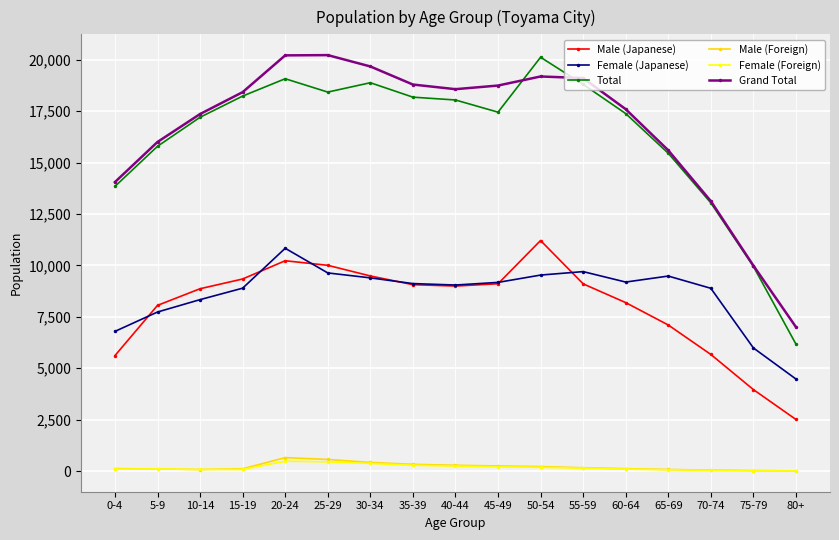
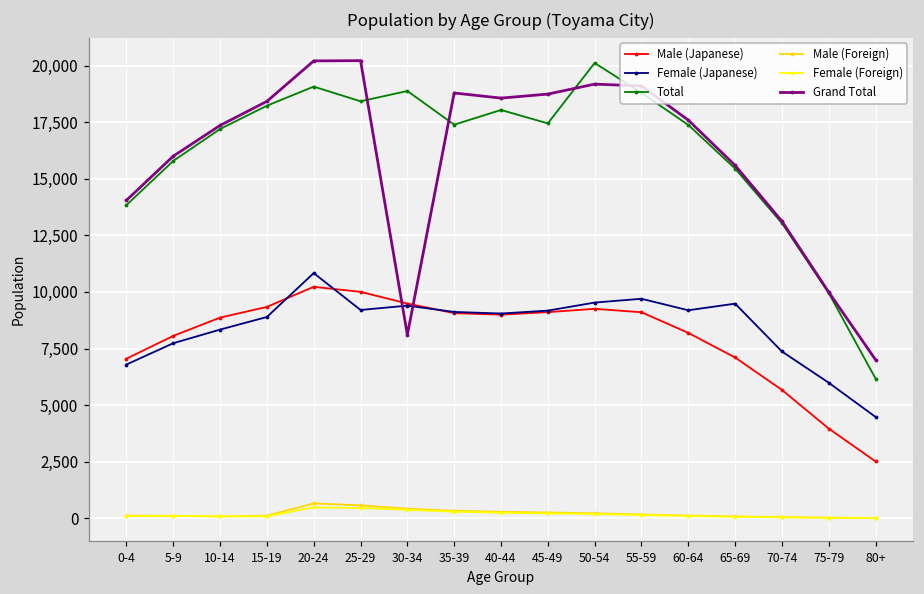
Male (Japanese), 0-4: 5,600 -> 7,000
Female (Japanese), 25-29: 9,600 -> 9,200
Grand Total, 30-34: 19,700 -> 8,100
Total, 35-39: 18,200 -> 17,400
Male (Japanese), 50-54: 11,200 -> 9,300
Female (Japanese), 70-74: 8,900 -> 7,400
